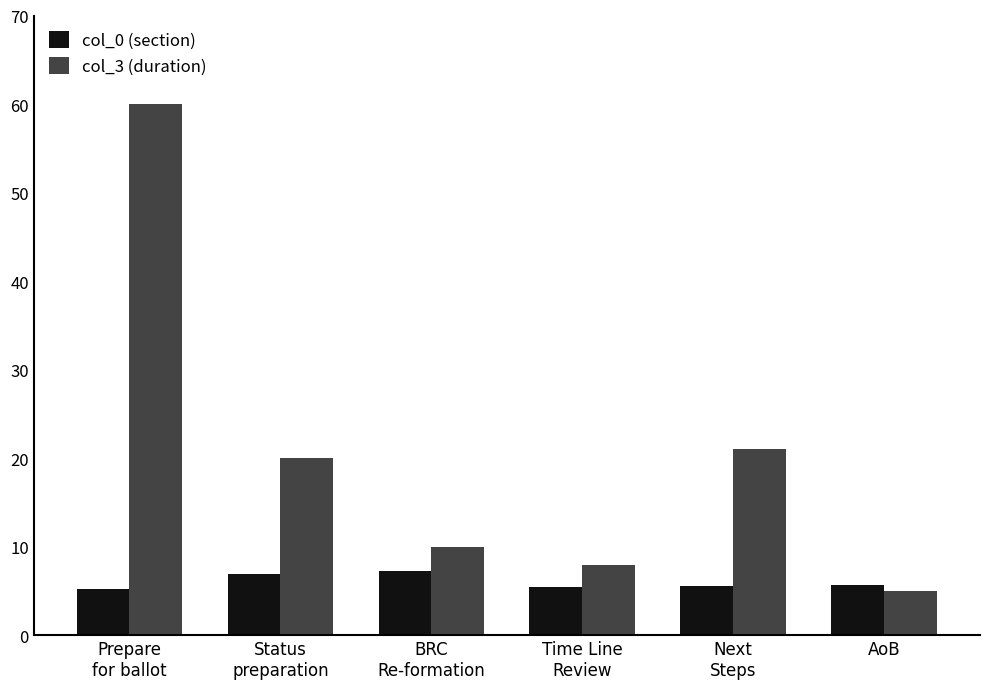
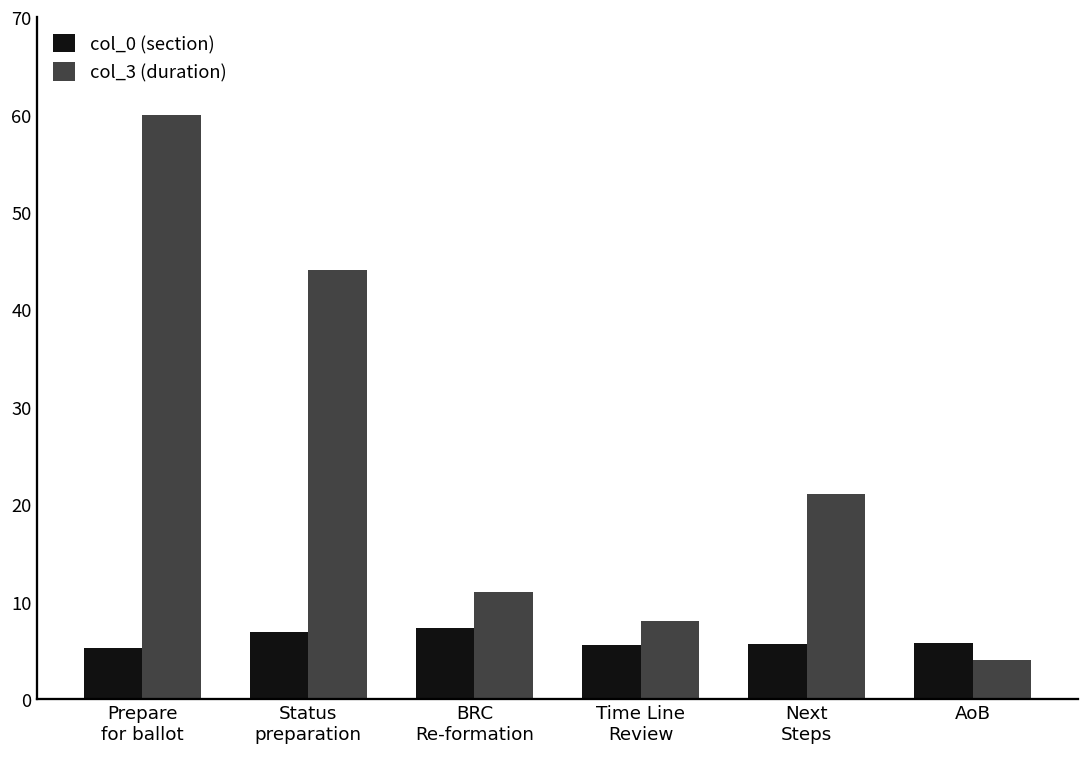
col_3 (duration), Status preparation: 20 -> 44
col_3 (duration), BRC Re-formation: 10 -> 11
col_3 (duration), AoB: 5 -> 4
